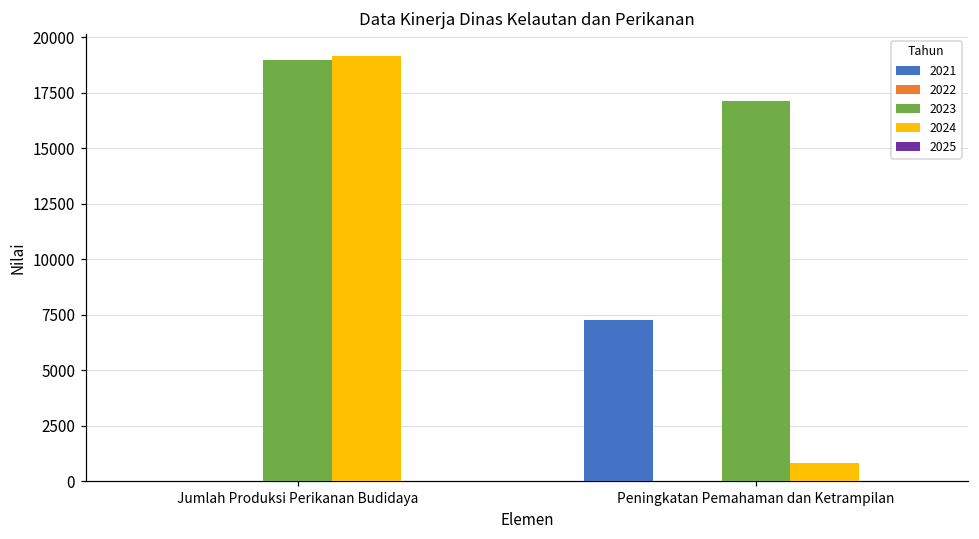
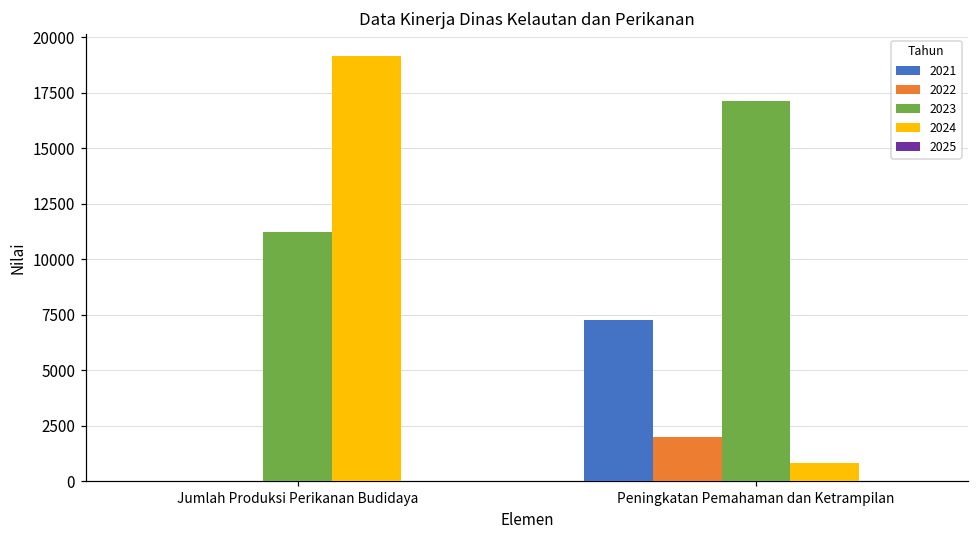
2023, Jumlah Produksi Perikanan Budidaya: 19000 -> 11200
2022, Peningkatan Pemahaman dan Ketrampilan: 0 -> 2000
